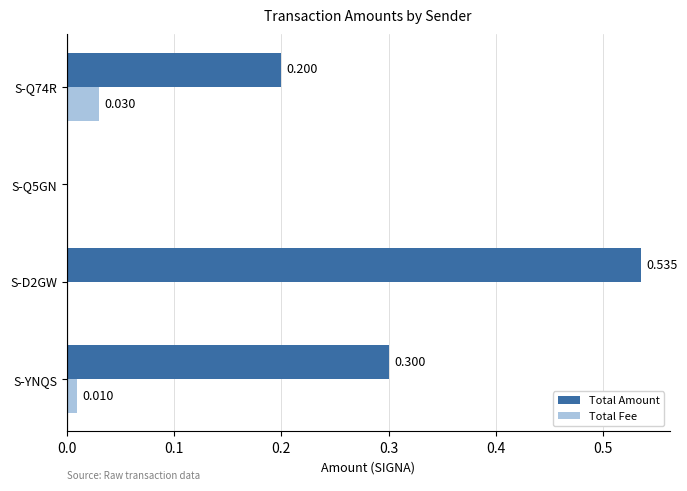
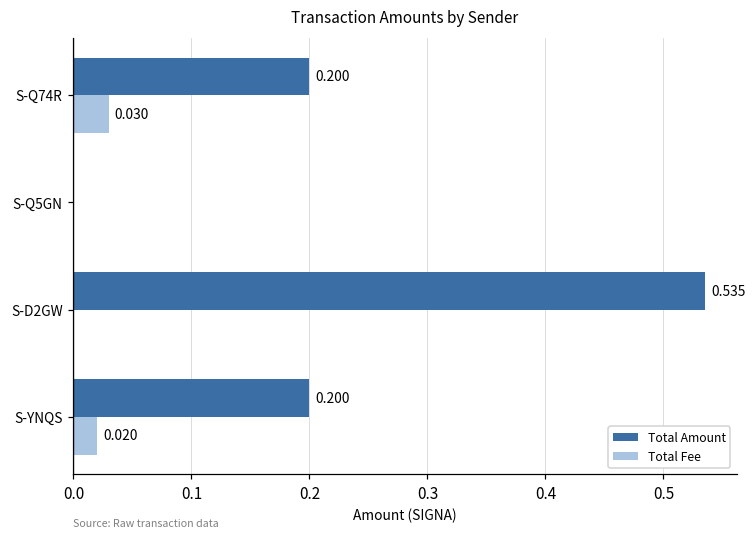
Total Amount, S-YNQS: 0.300 -> 0.200
Total Fee, S-YNQS: 0.010 -> 0.020
